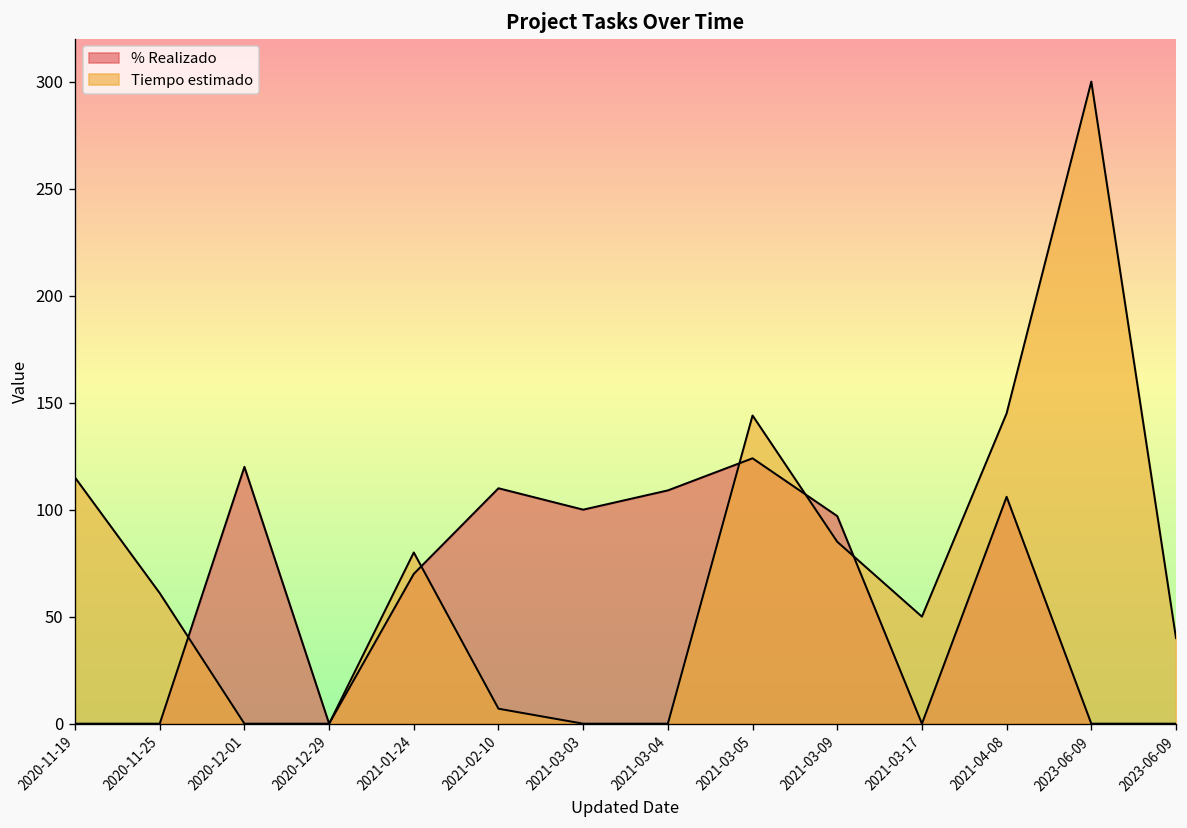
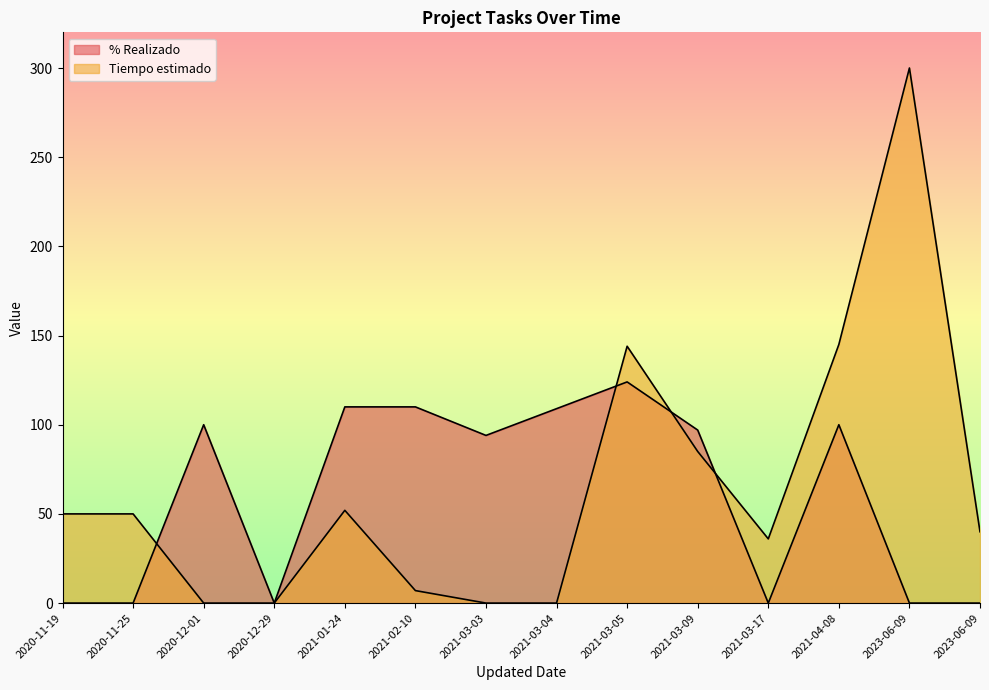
Tiempo estimado, 2020-11-19: 115 -> 50
Tiempo estimado, 2020-11-25: 61 -> 50
% Realizado, 2020-12-01: 120 -> 100
% Realizado, 2021-01-24: 70 -> 110
Tiempo estimado, 2021-01-24: 80 -> 52
% Realizado, 2021-03-03: 100 -> 94
Tiempo estimado, 2021-03-17: 50 -> 36
% Realizado, 2021-04-08: 106 -> 100
